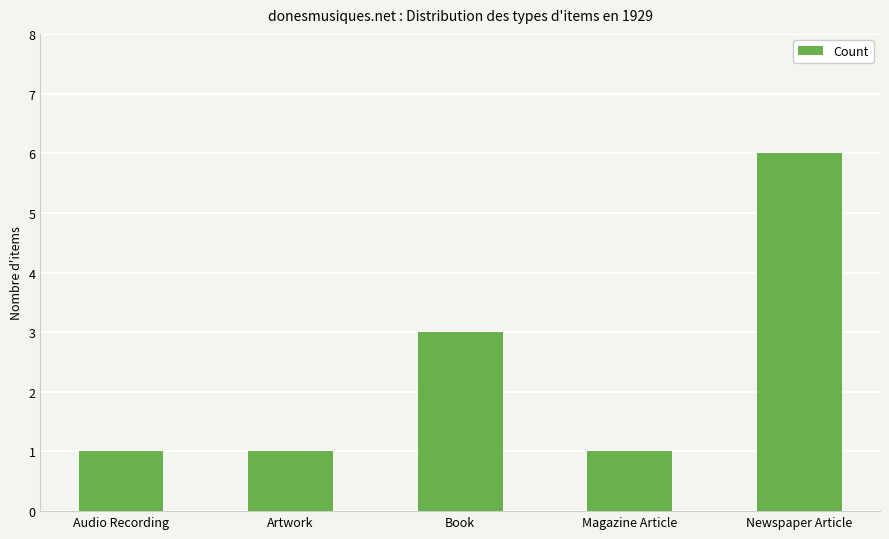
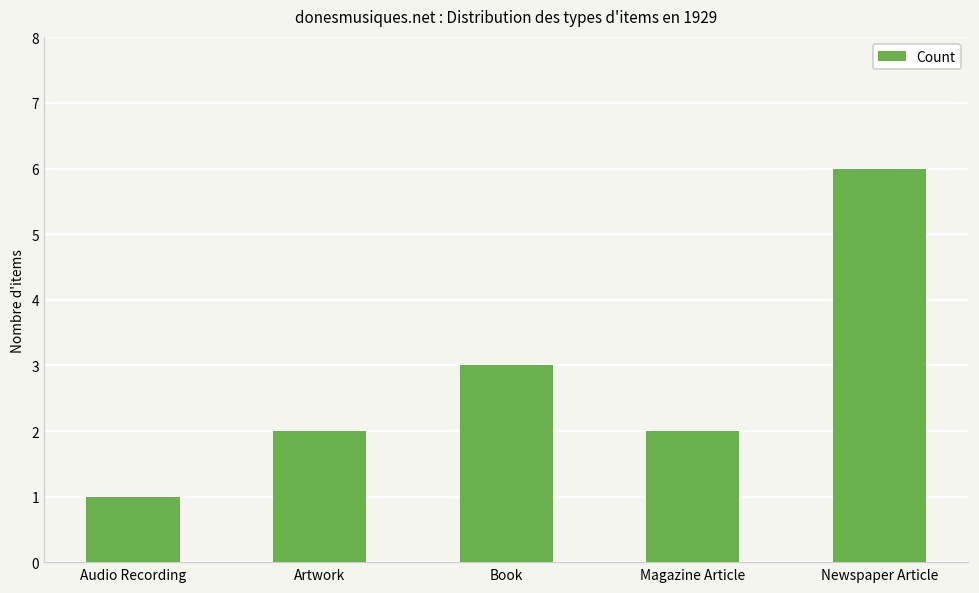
Artwork: 1 -> 2
Magazine Article: 1 -> 2
